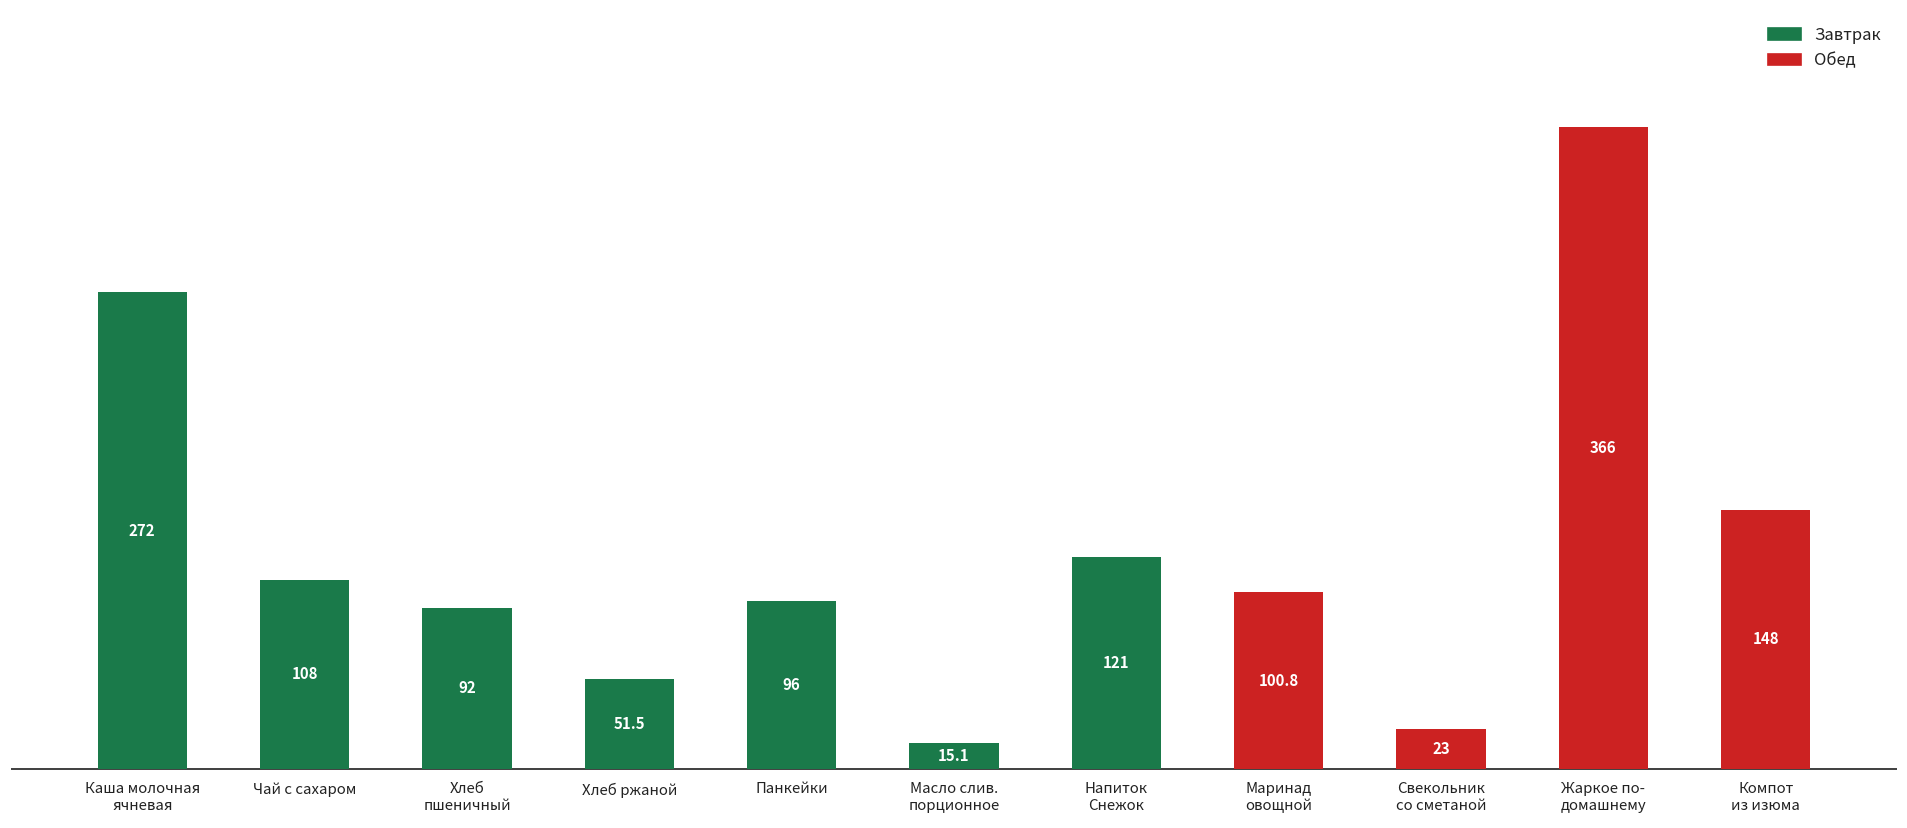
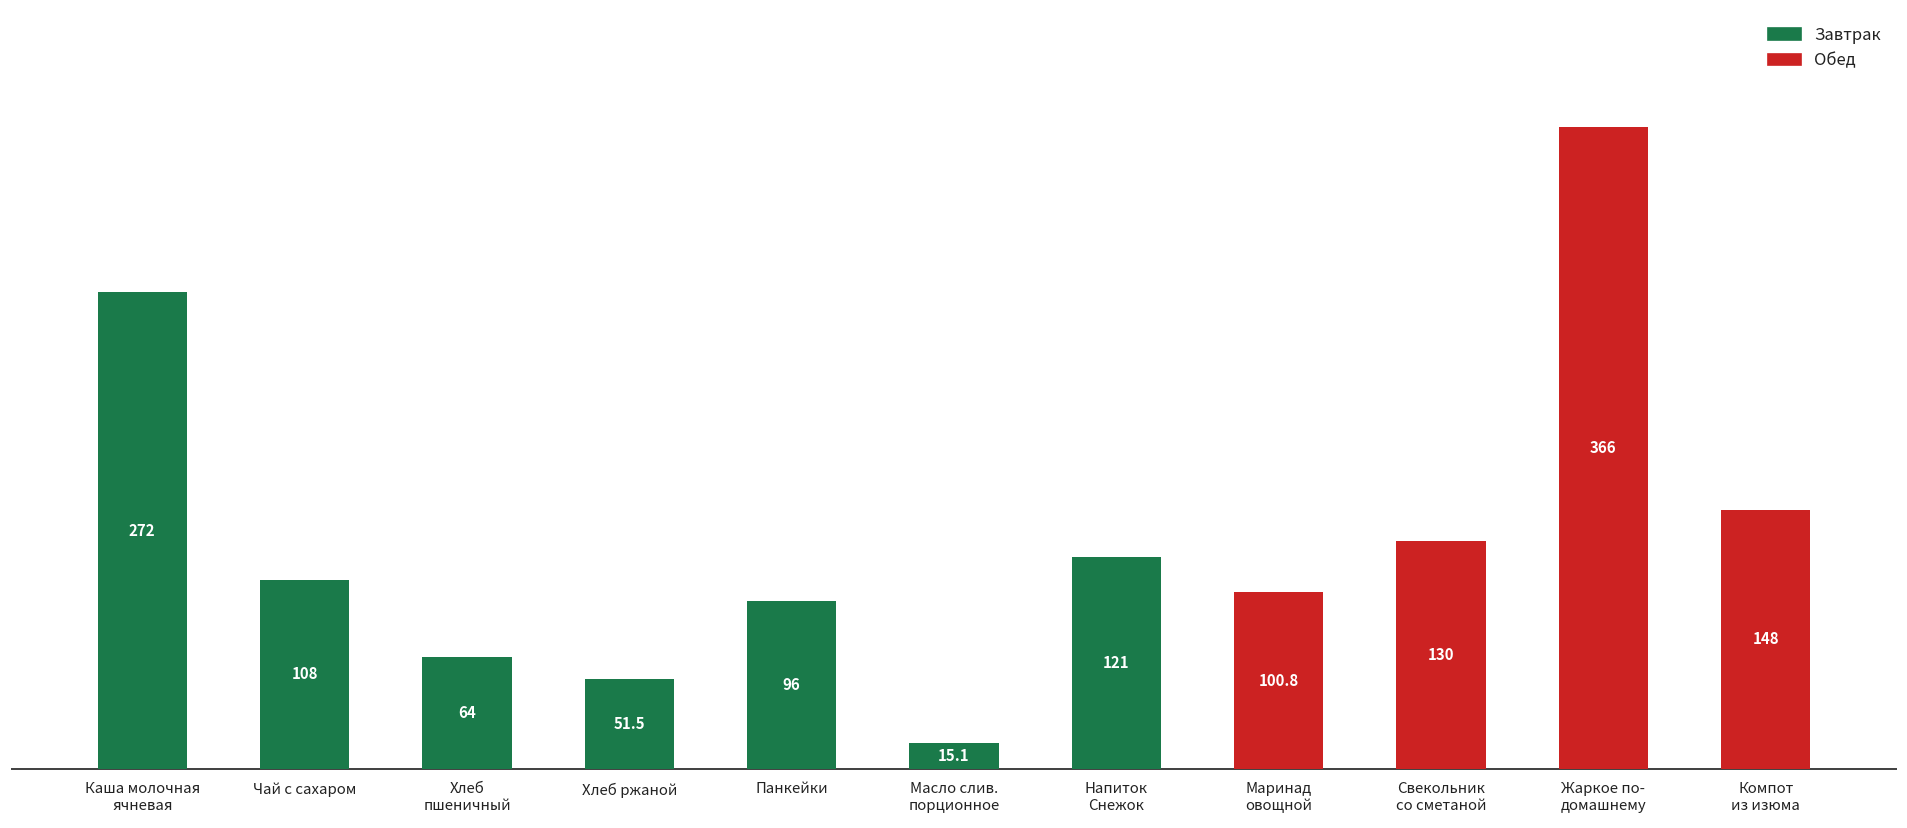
Хлеб пшеничный: 92 -> 64
Свекольник со сметаной: 23 -> 130
